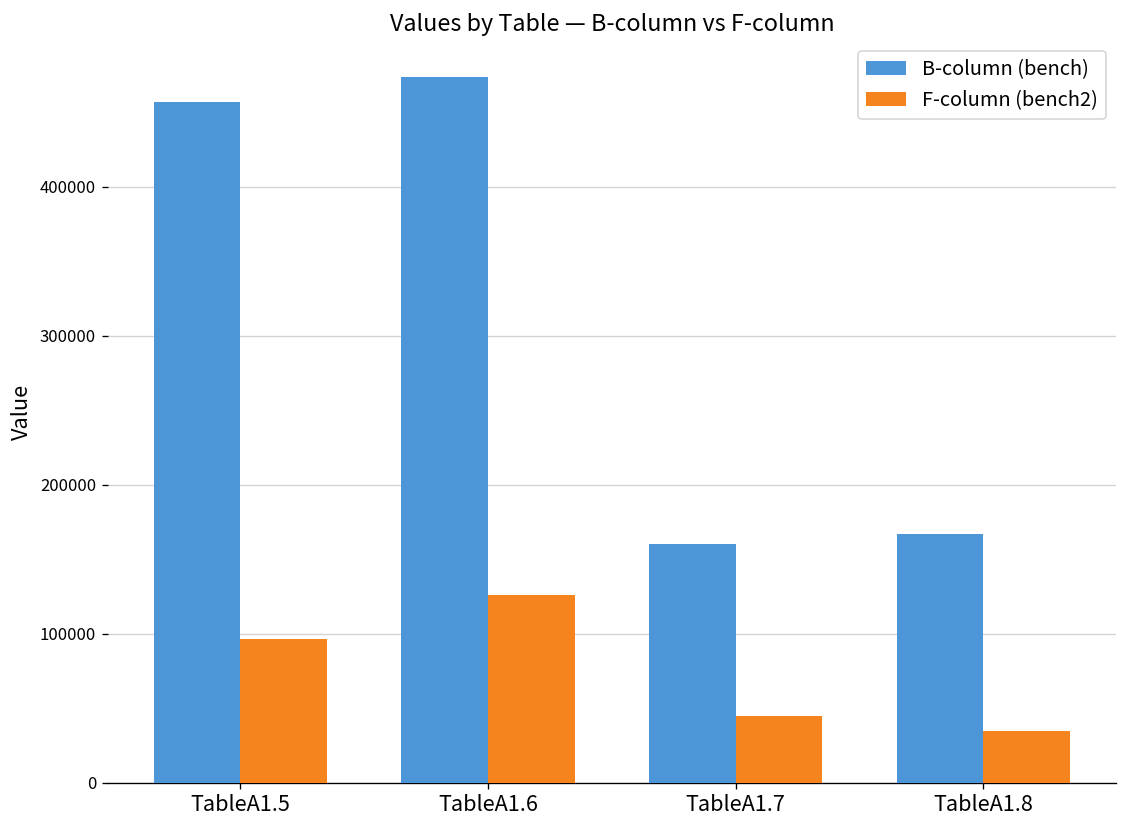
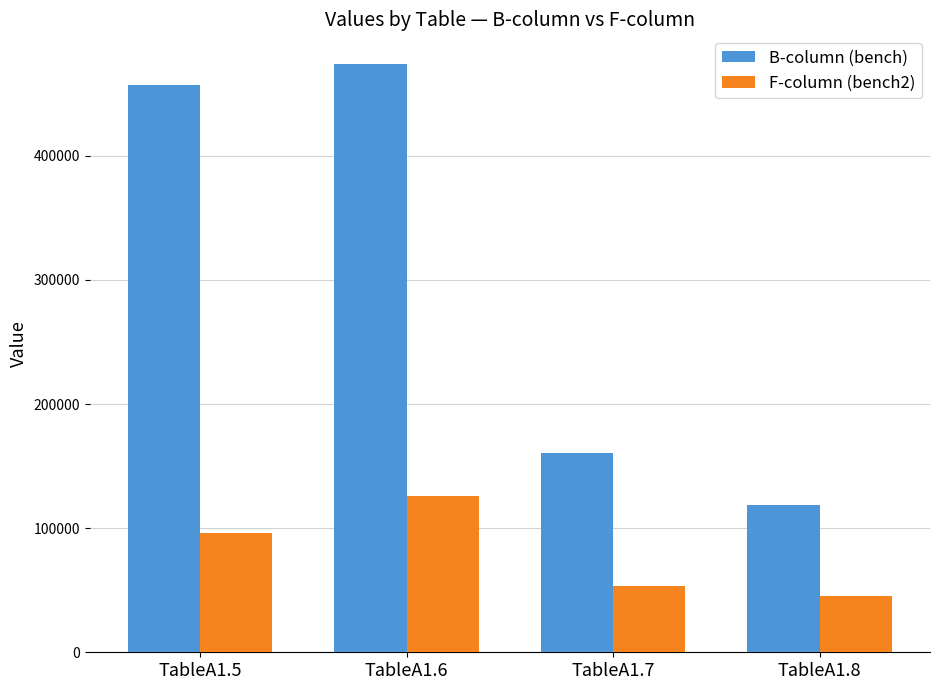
F-column (bench2), TableA1.7: 45000 -> 53000
B-column (bench), TableA1.8: 167000 -> 119000
F-column (bench2), TableA1.8: 35000 -> 46000
